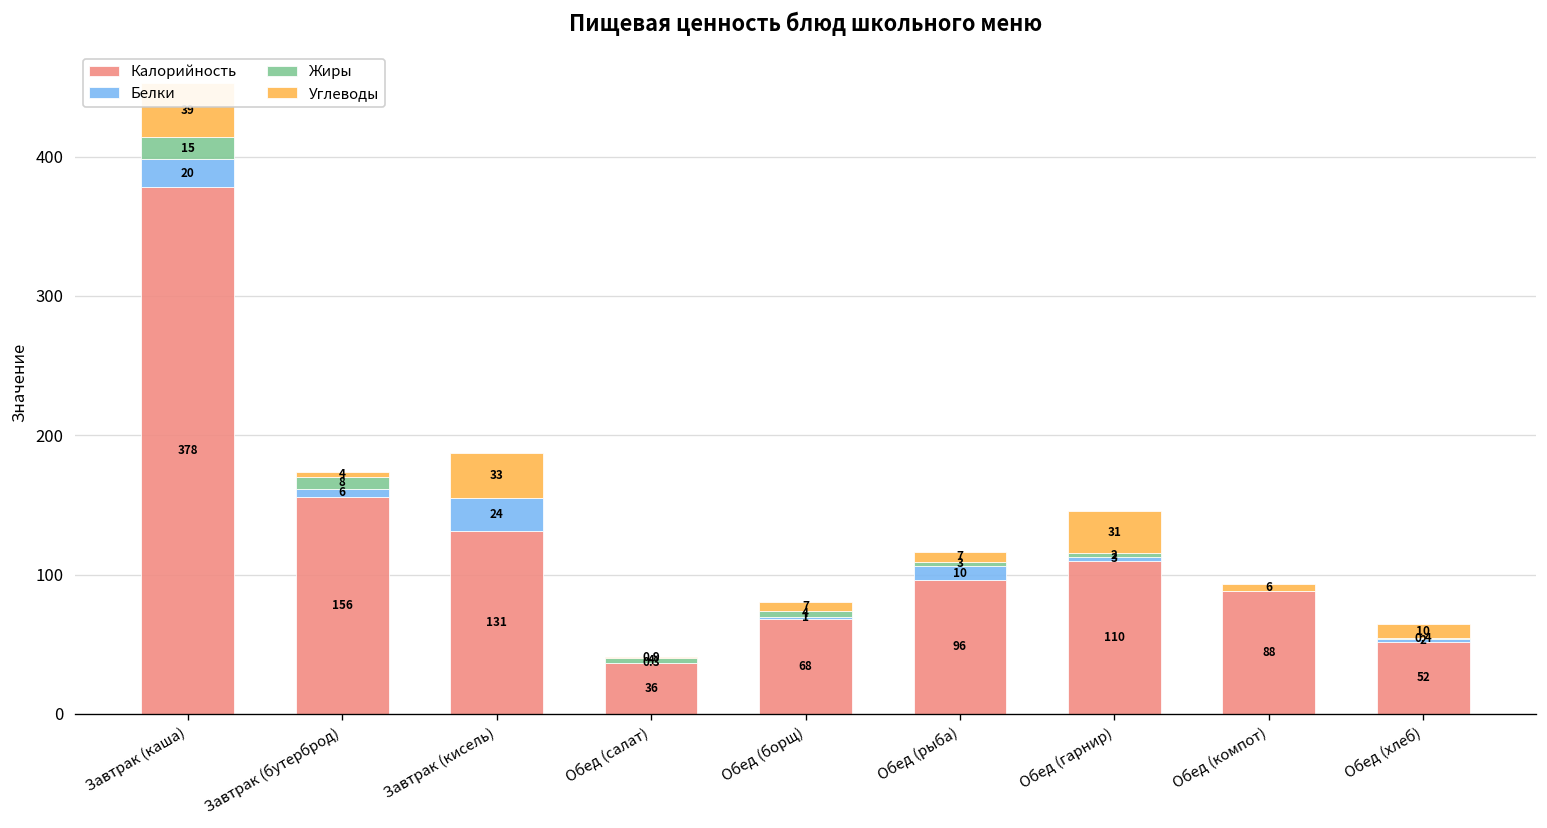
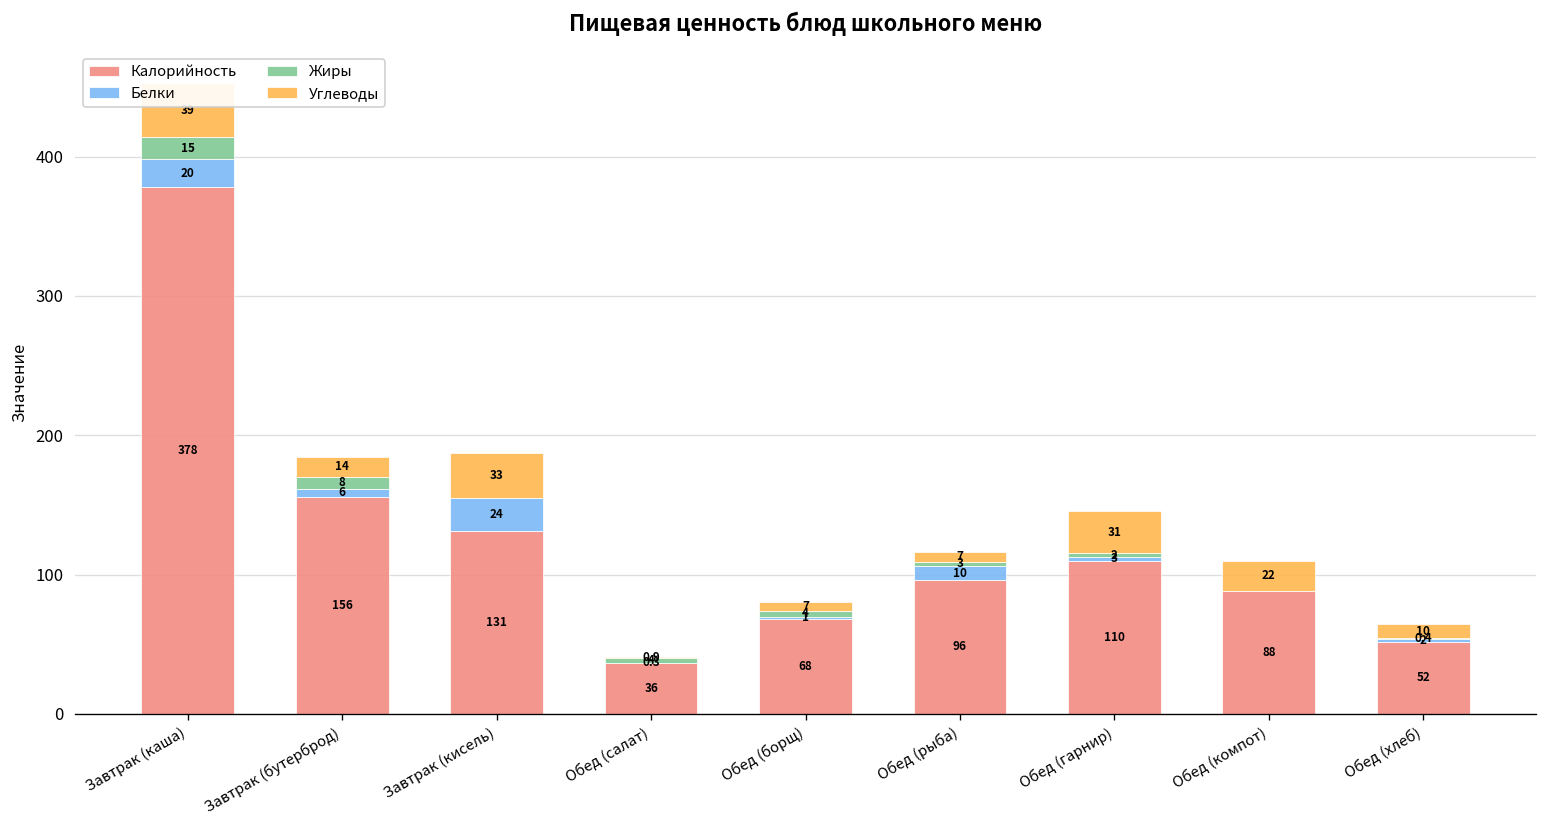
Углеводы, Завтрак (бутерброд): 4 -> 14
Углеводы, Обед (компот): 6 -> 22
